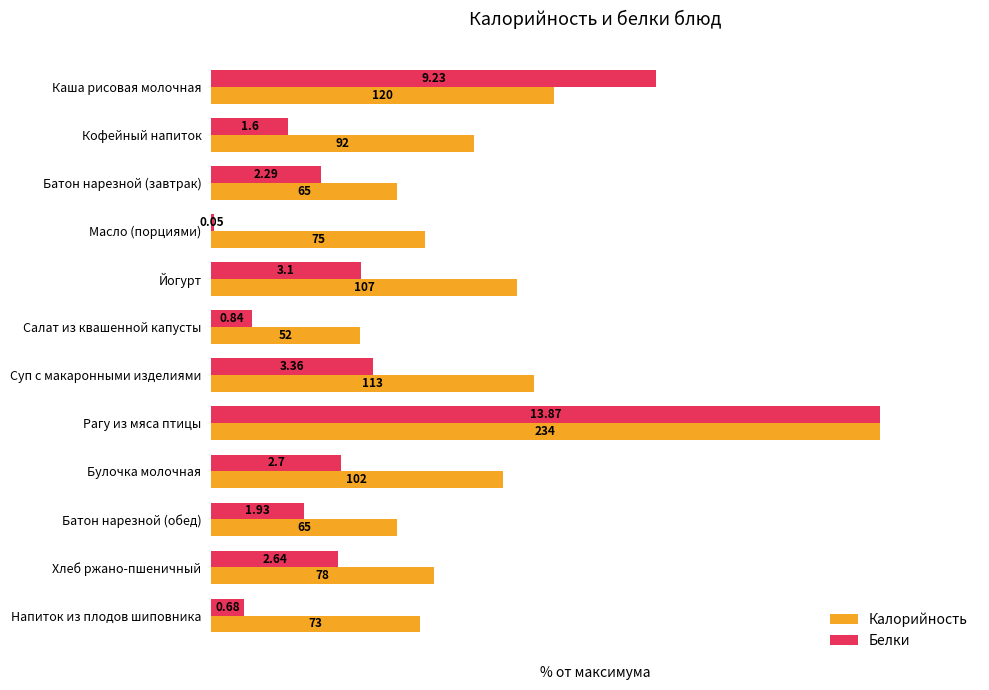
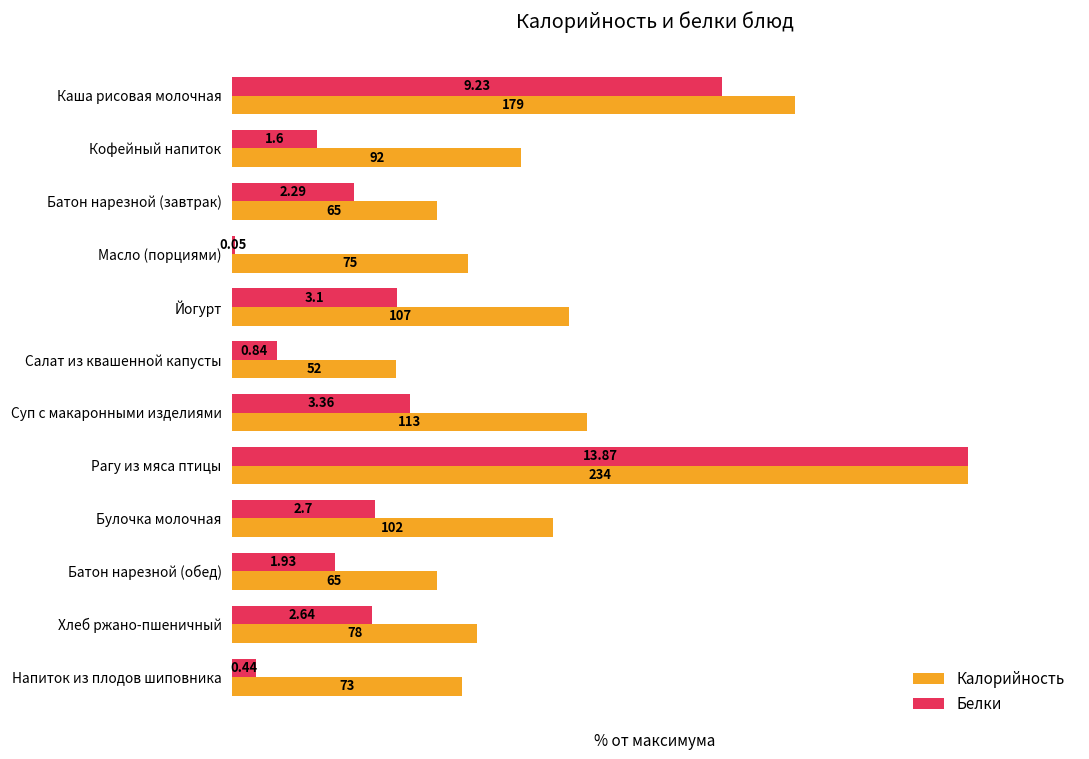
Калорийность, Каша рисовая молочная: 120 -> 179
Белки, Напиток из плодов шиповника: 0.68 -> 0.44
